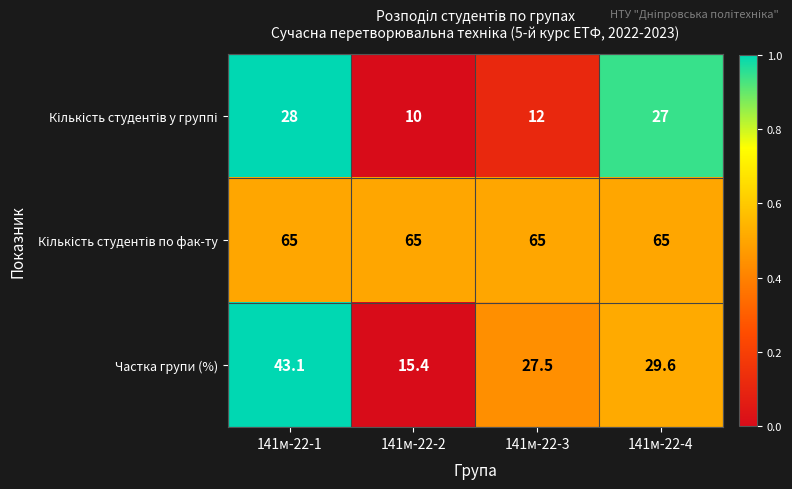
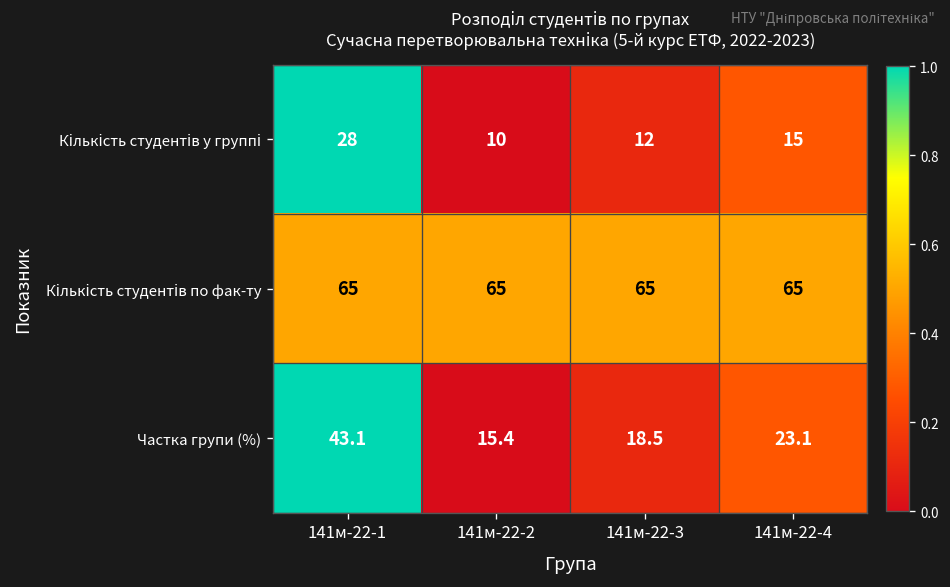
Кількість студентів у группі, 141м-22-4: 27 -> 15
Частка групи (%), 141м-22-3: 27.5 -> 18.5
Частка групи (%), 141м-22-4: 29.6 -> 23.1
